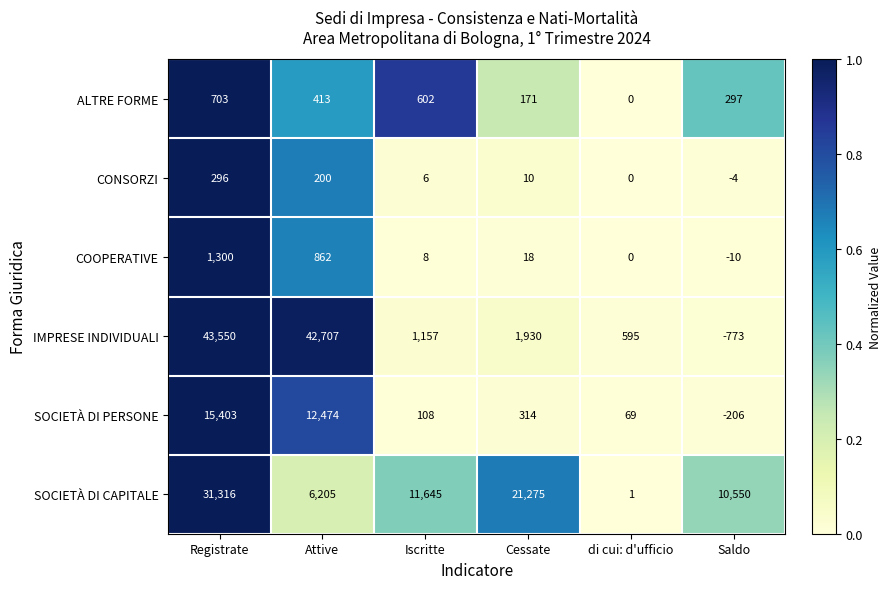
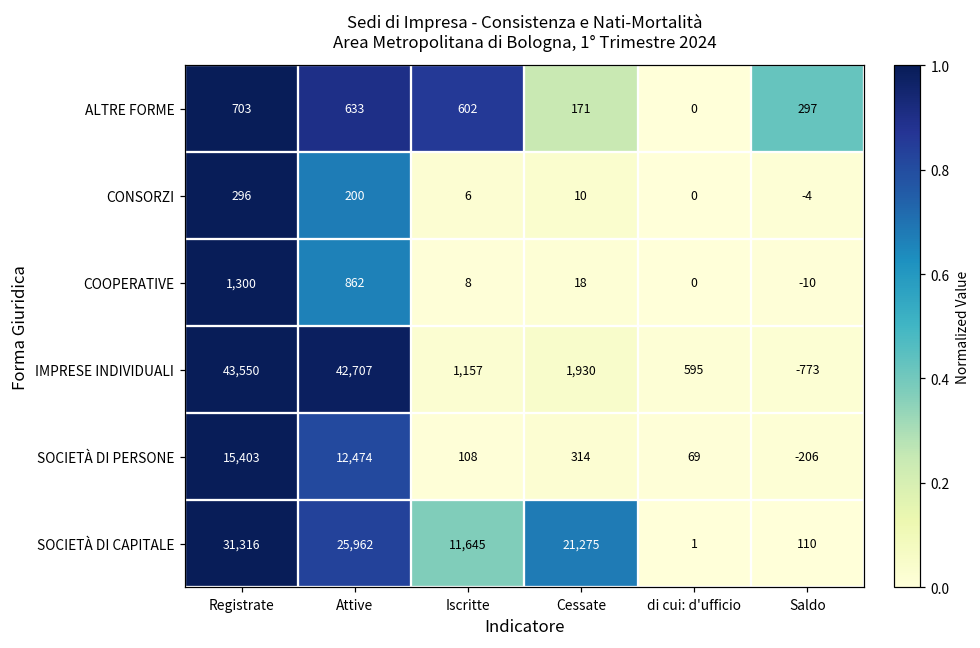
ALTRE FORME, Attive: 413 -> 633
SOCIETÀ DI CAPITALE, Attive: 6,205 -> 25,962
SOCIETÀ DI CAPITALE, Saldo: 10,550 -> 110
